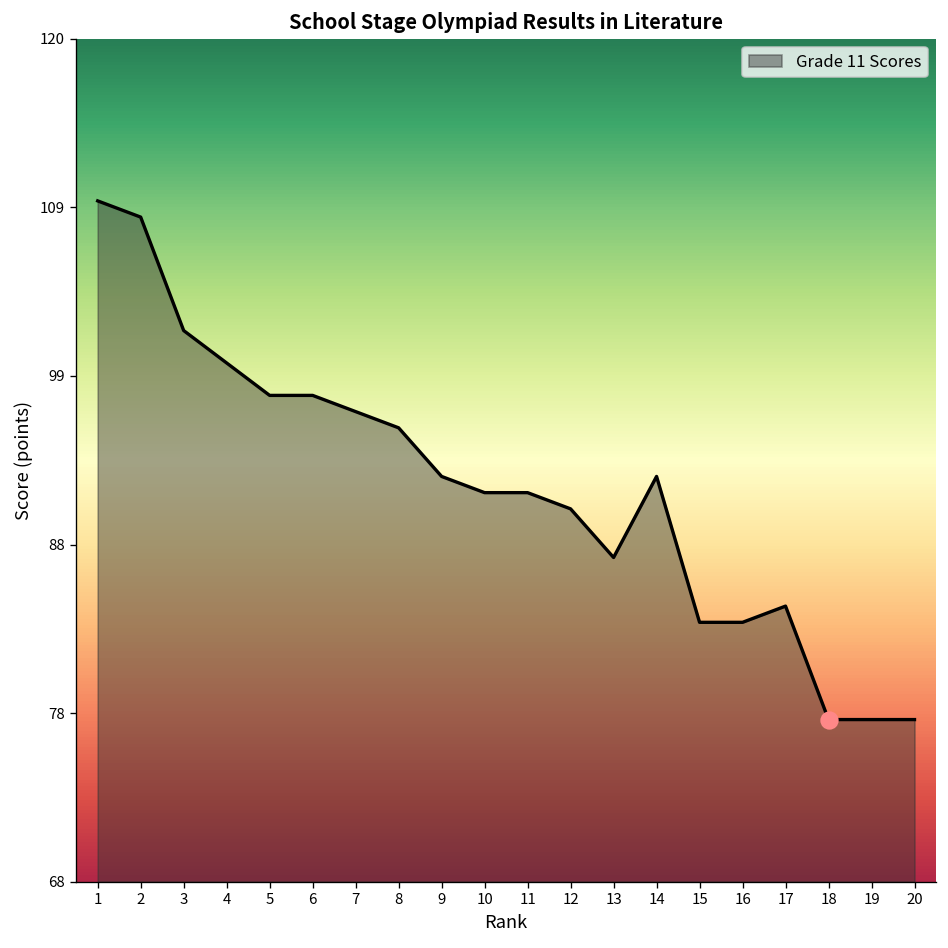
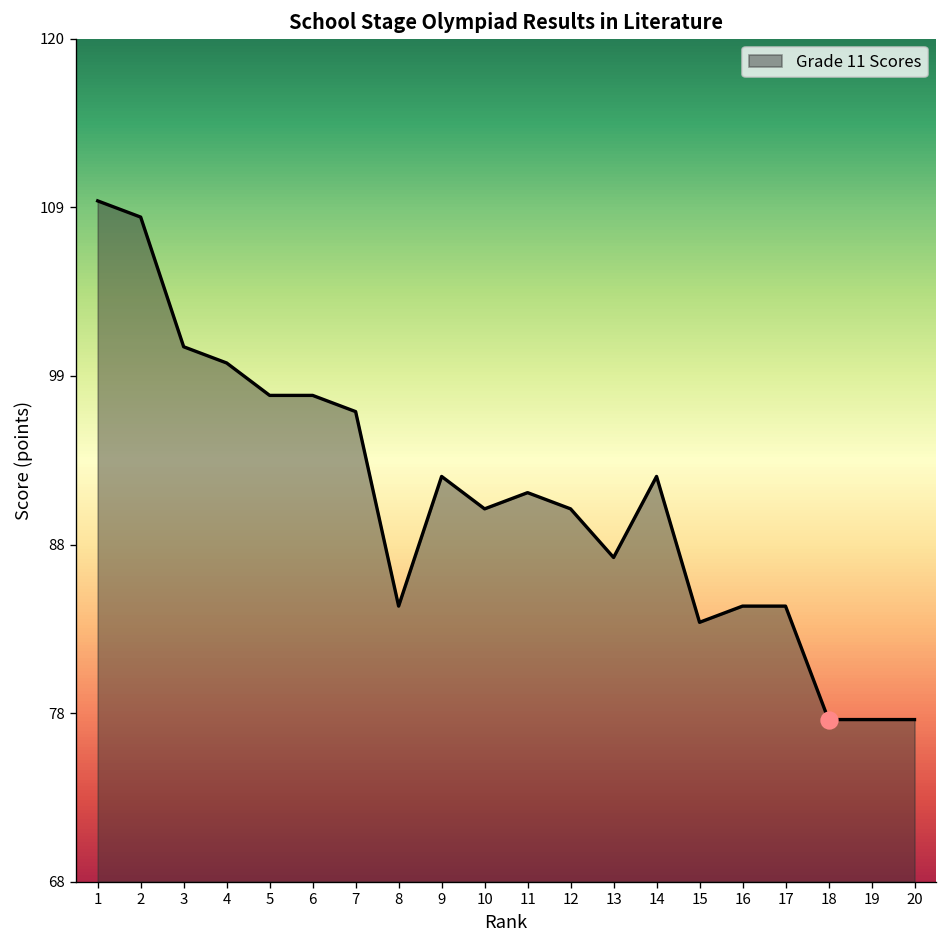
Grade 11 Scores, 3: 102 -> 101
Grade 11 Scores, 8: 96 -> 85
Grade 11 Scores, 10: 92 -> 91
Grade 11 Scores, 16: 84 -> 85
